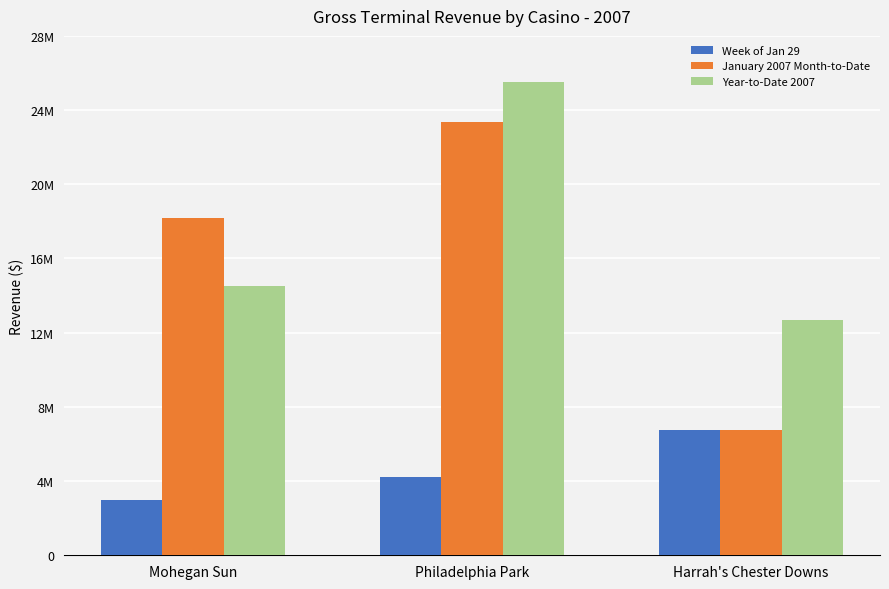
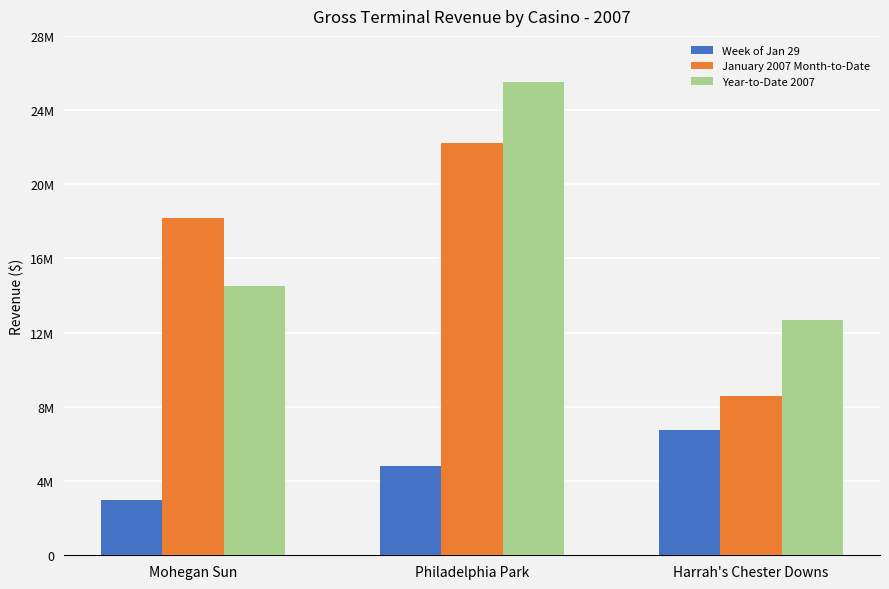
Week of Jan 29, Philadelphia Park: 4200000 -> 4800000
January 2007 Month-to-Date, Philadelphia Park: 23400000 -> 22200000
January 2007 Month-to-Date, Harrah's Chester Downs: 6800000 -> 8600000
